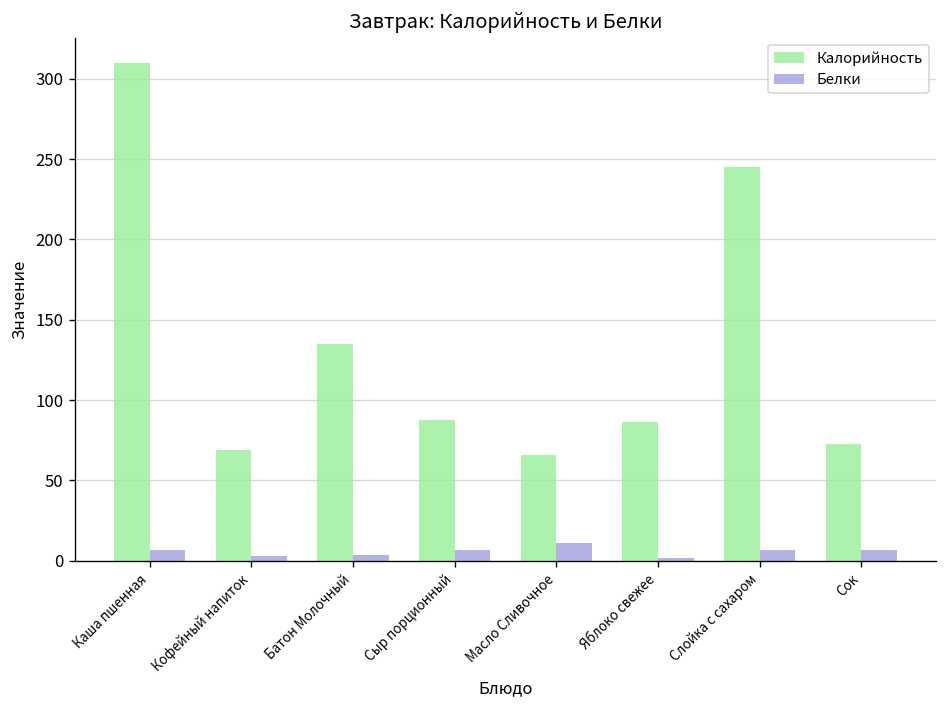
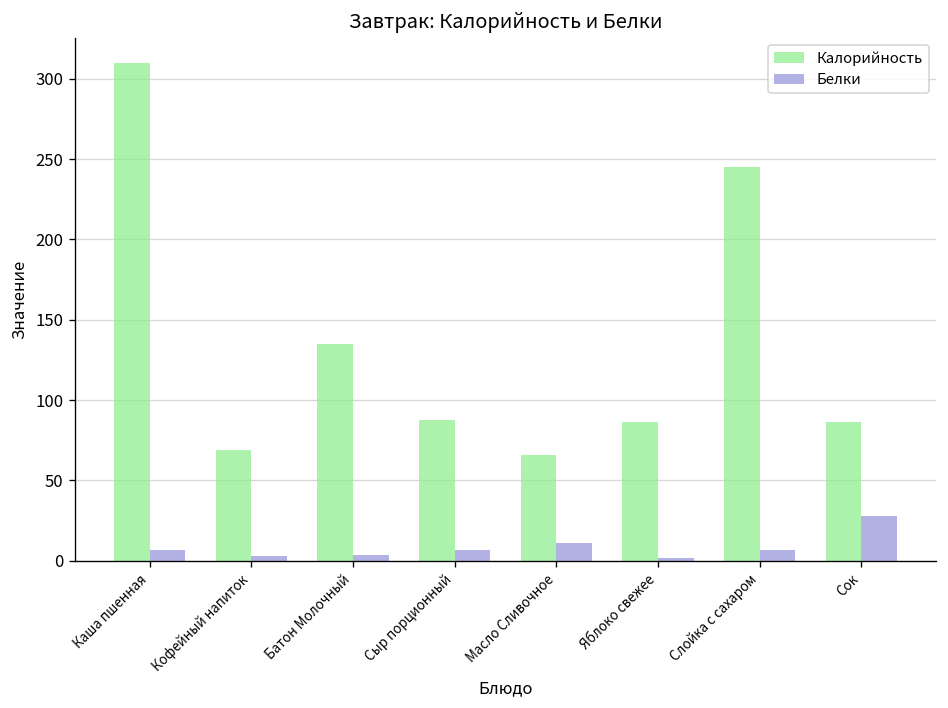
Калорийность, Сок: 73 -> 86
Белки, Сок: 7 -> 28
